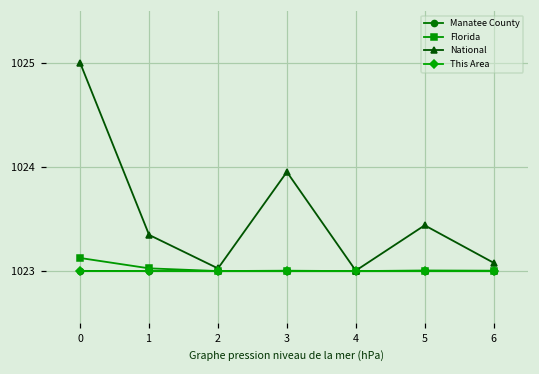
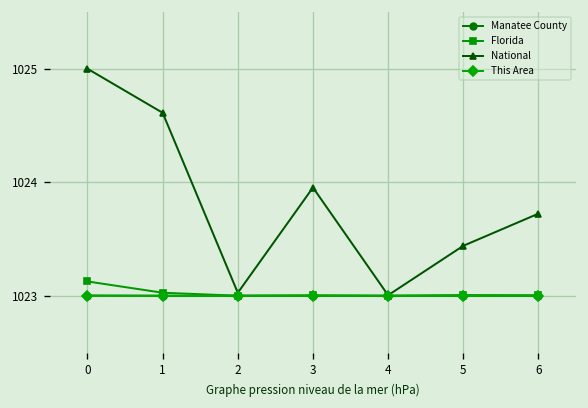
National, 1: 1023.3 -> 1024.6
National, 6: 1023.1 -> 1023.7
